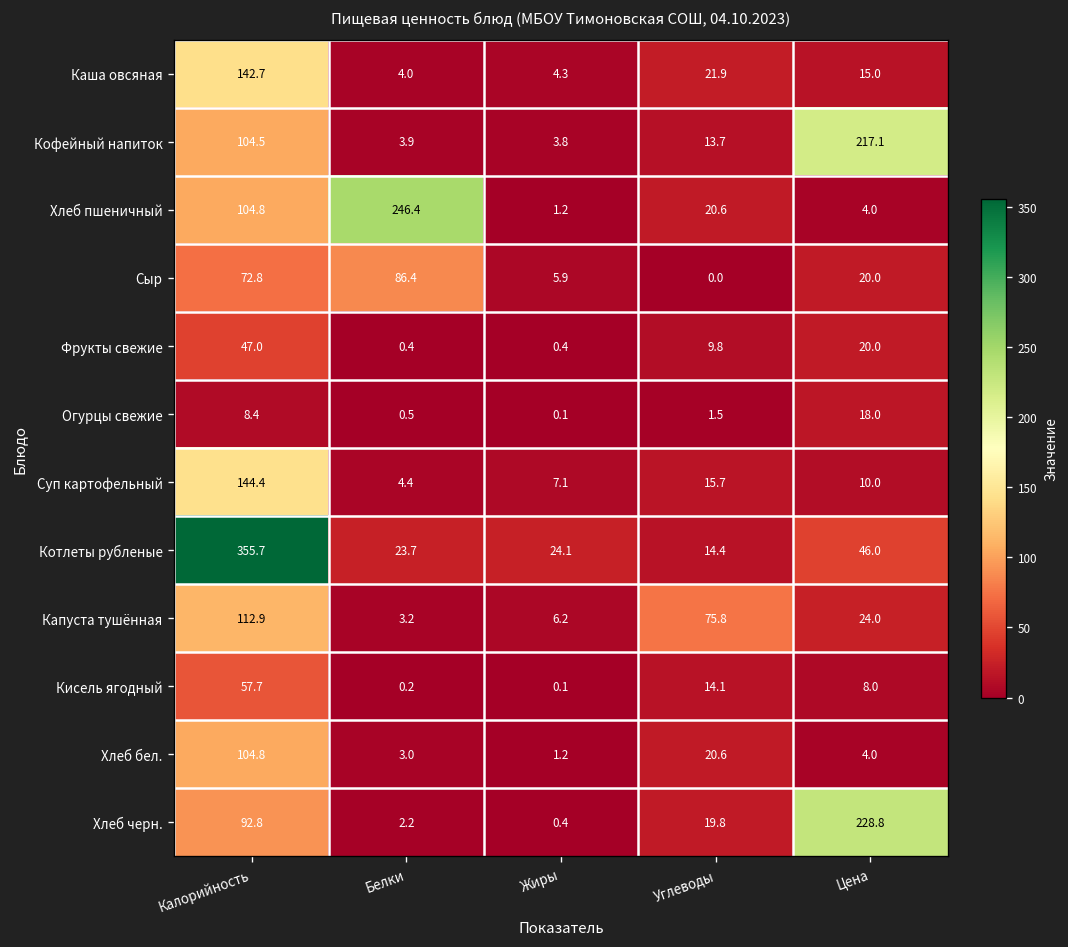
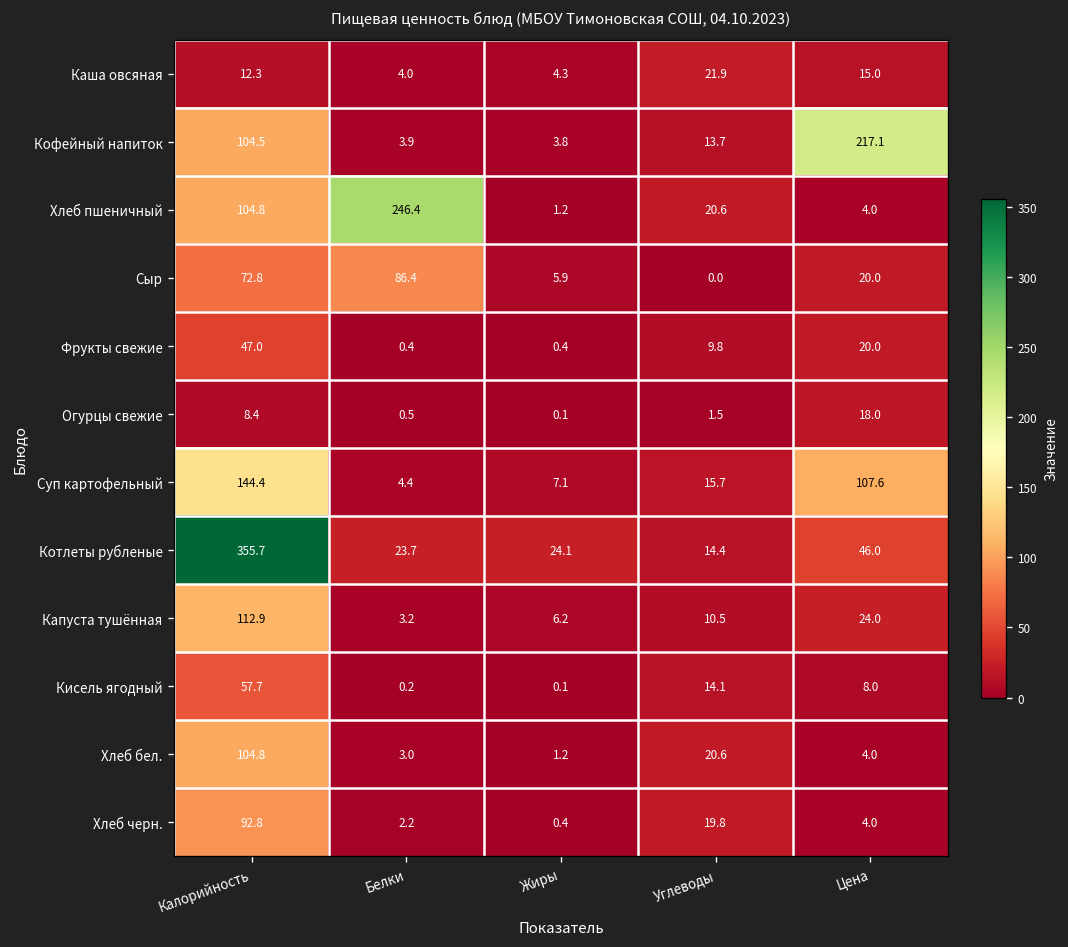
Каша овсяная, Калорийность: 142.7 -> 12.3
Суп картофельный, Цена: 10.0 -> 107.6
Капуста тушённая, Углеводы: 75.8 -> 10.5
Хлеб черн., Цена: 228.8 -> 4.0
